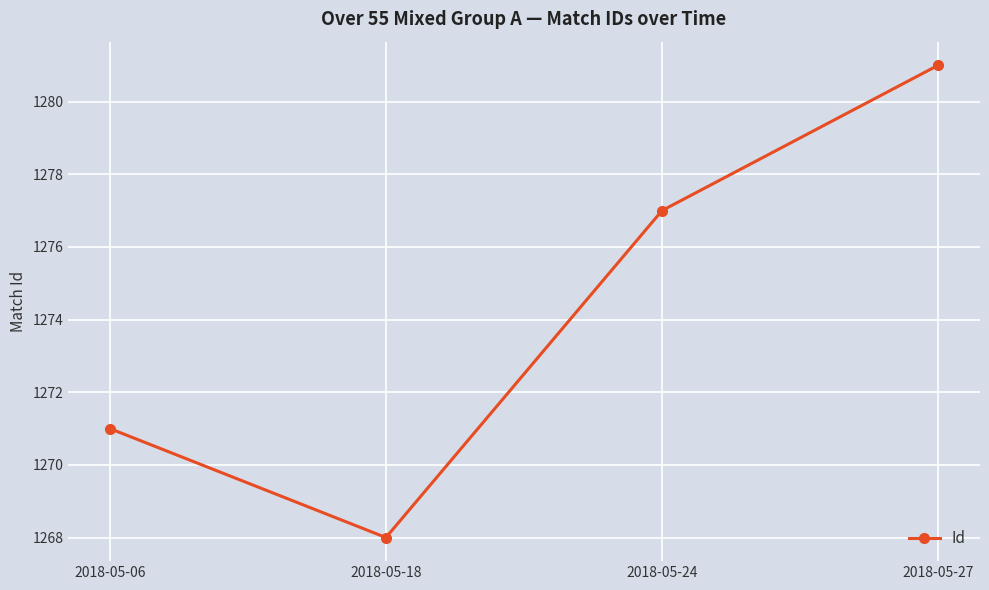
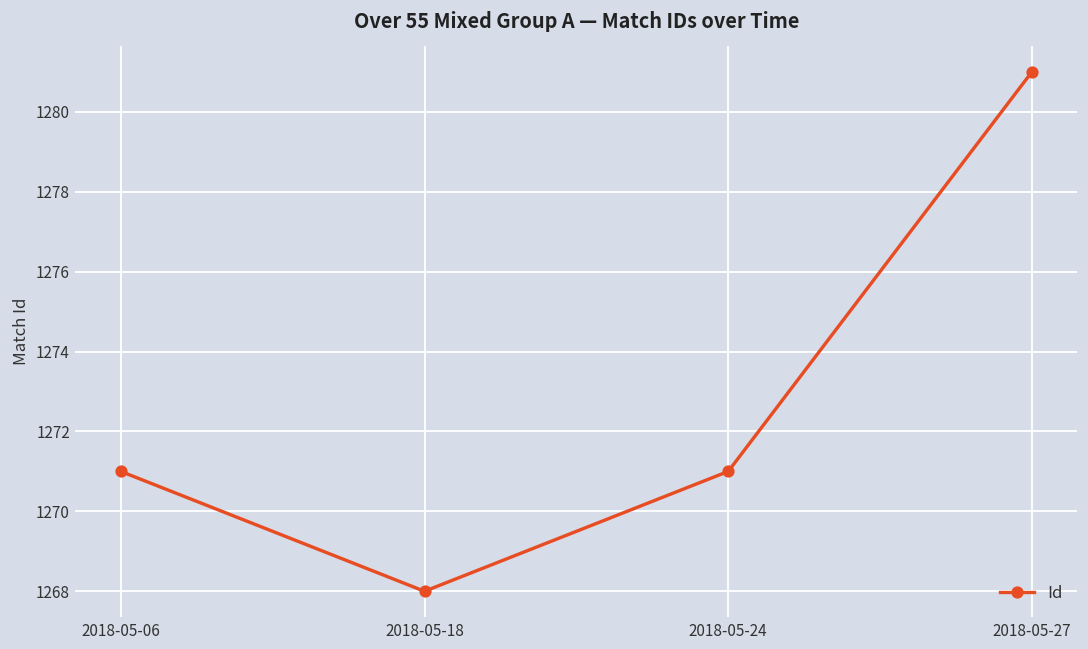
2018-05-24: 1277 -> 1271
